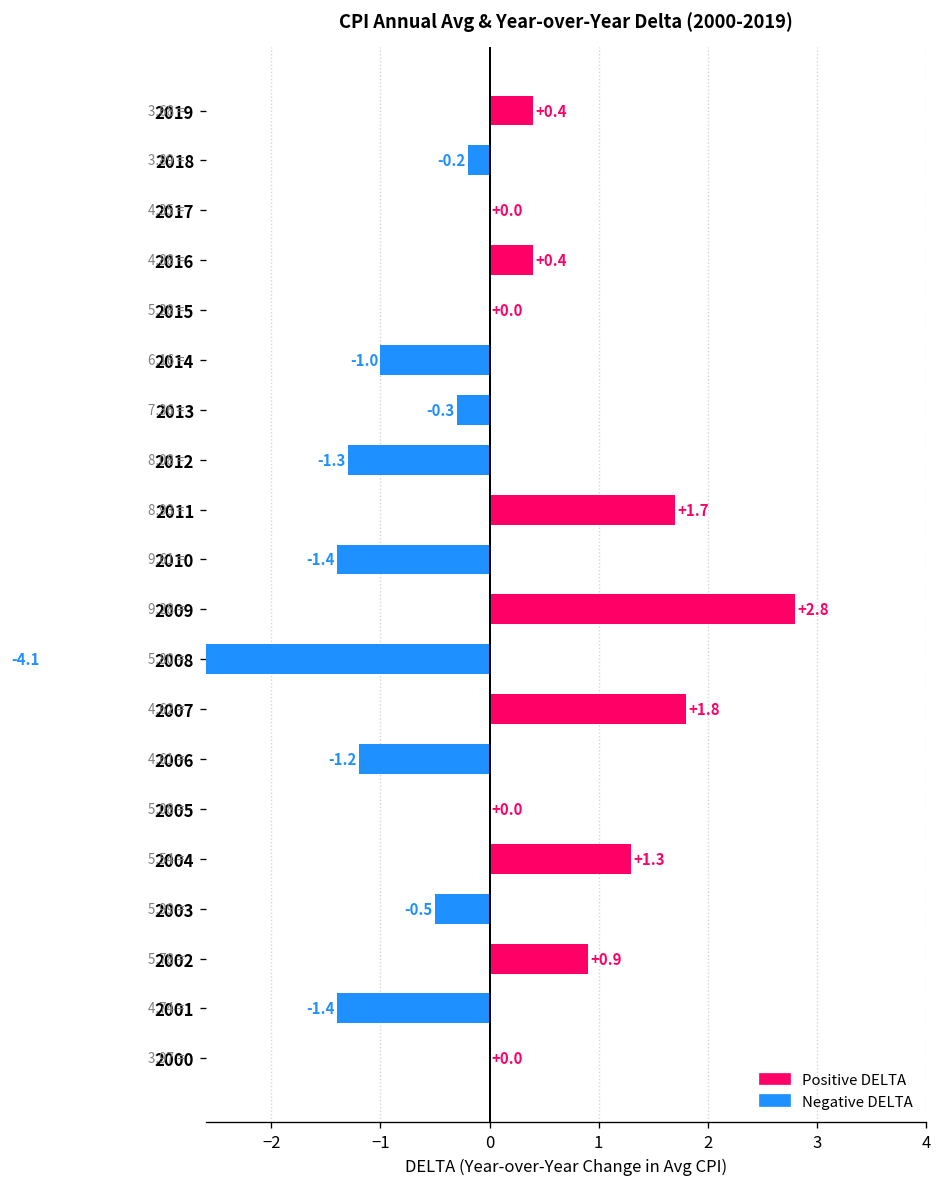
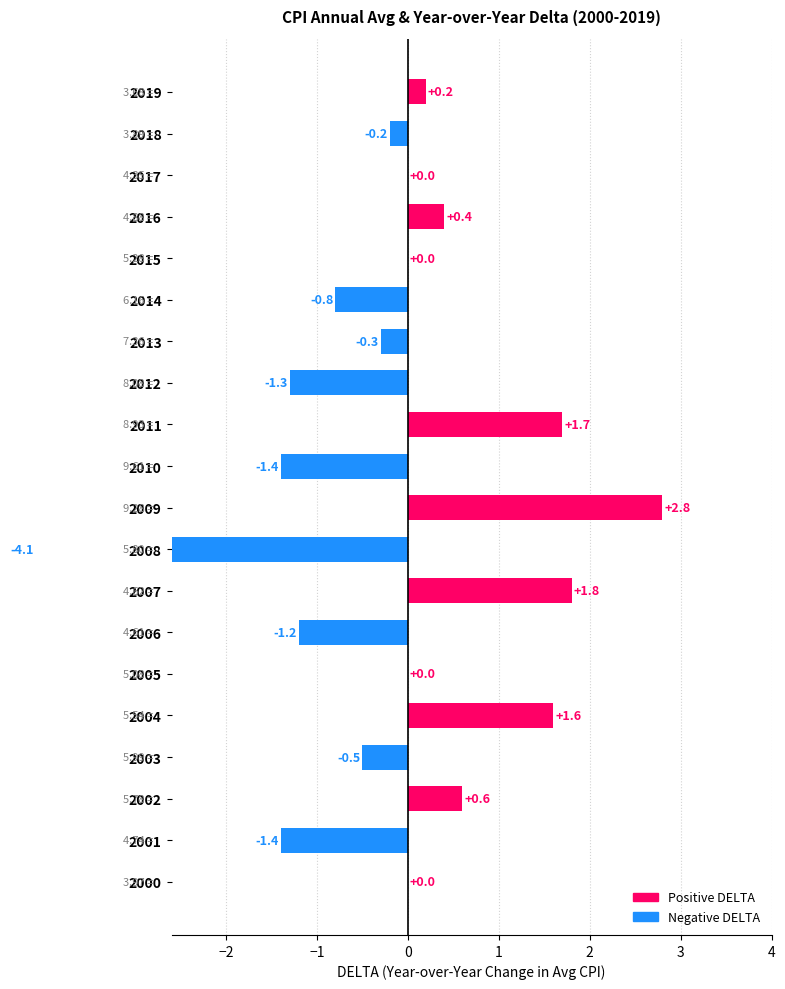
2019: +0.4 -> +0.2
2014: -1.0 -> -0.8
2004: +1.3 -> +1.6
2002: +0.9 -> +0.6
